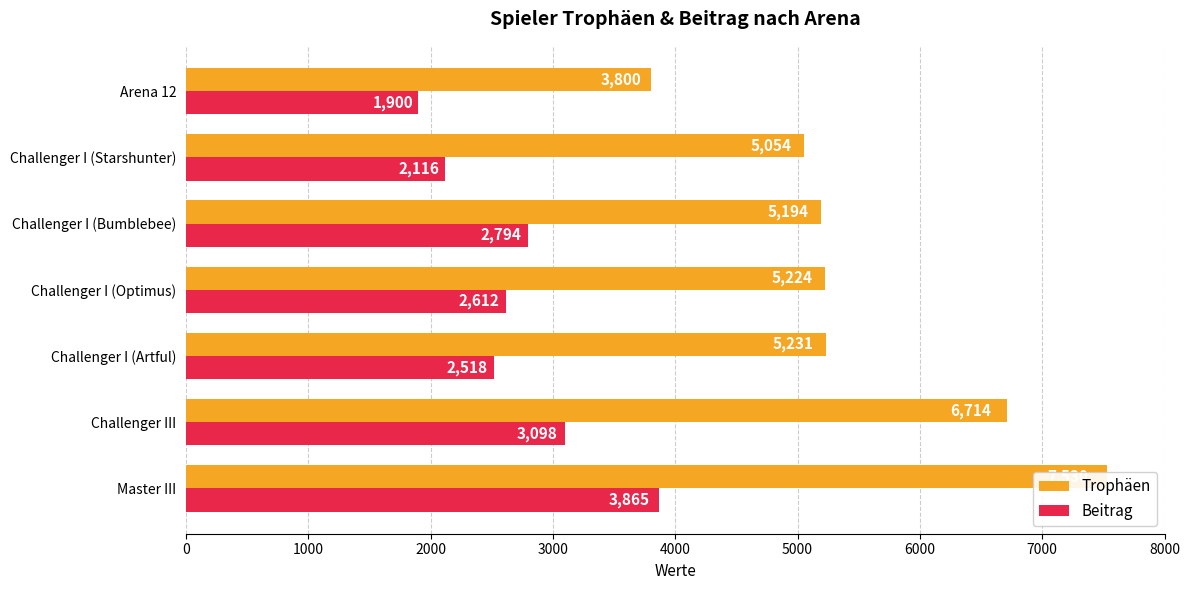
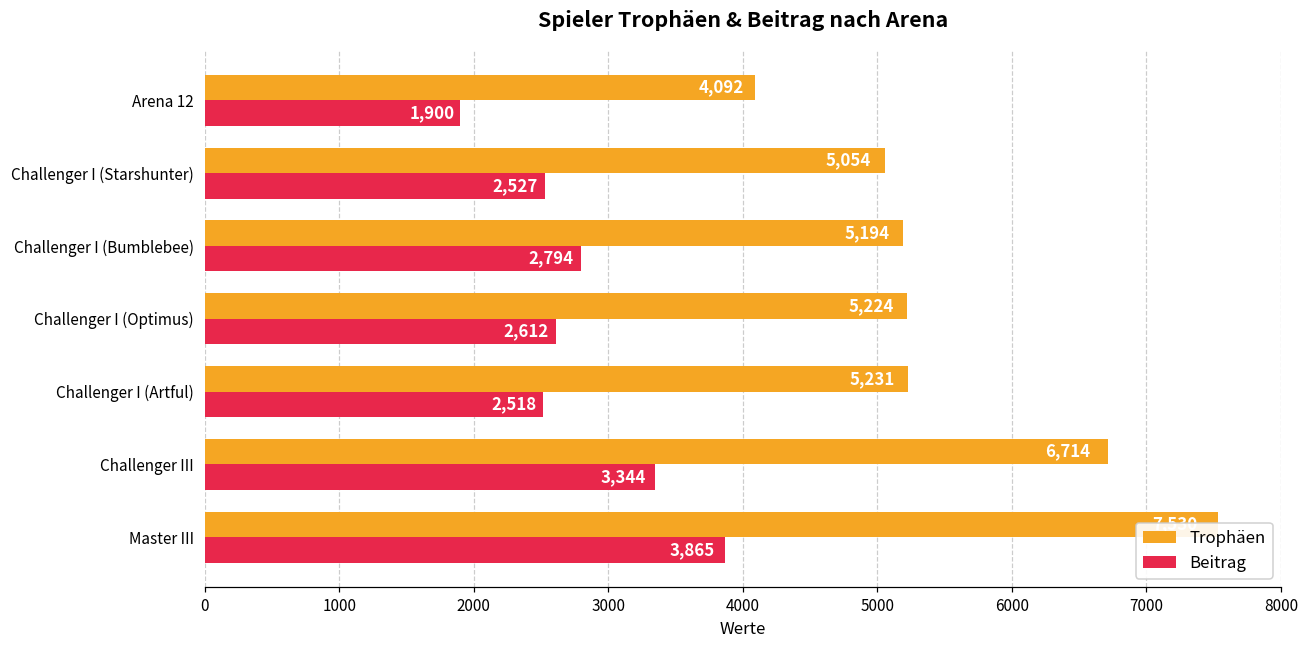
Trophäen, Arena 12: 3,800 -> 4,092
Beitrag, Challenger I (Starshunter): 2,116 -> 2,527
Beitrag, Challenger III: 3,098 -> 3,344
